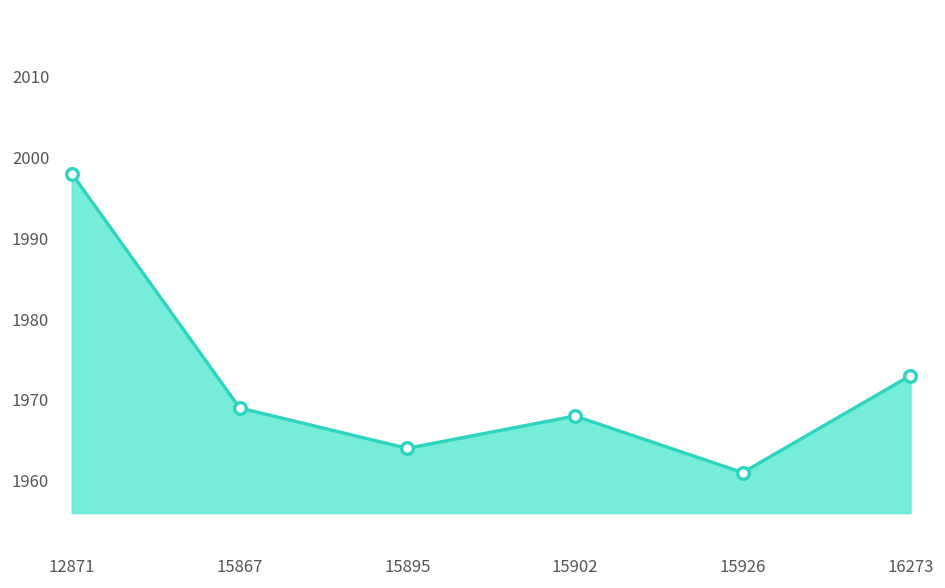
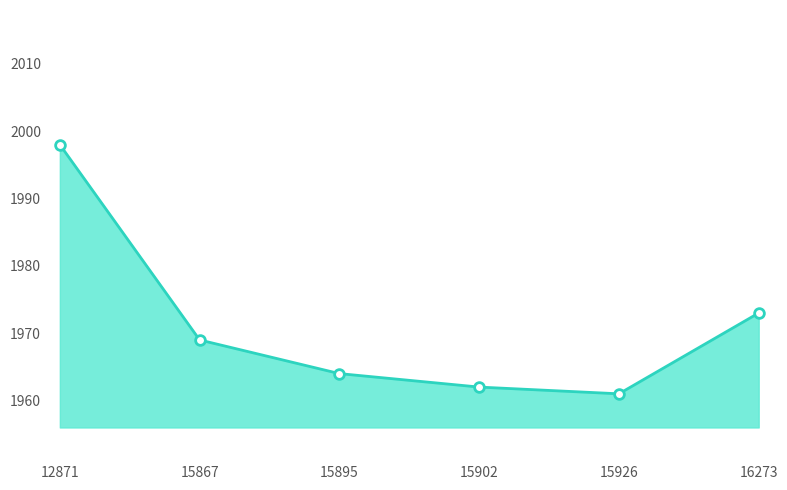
15902: 1968 -> 1962
